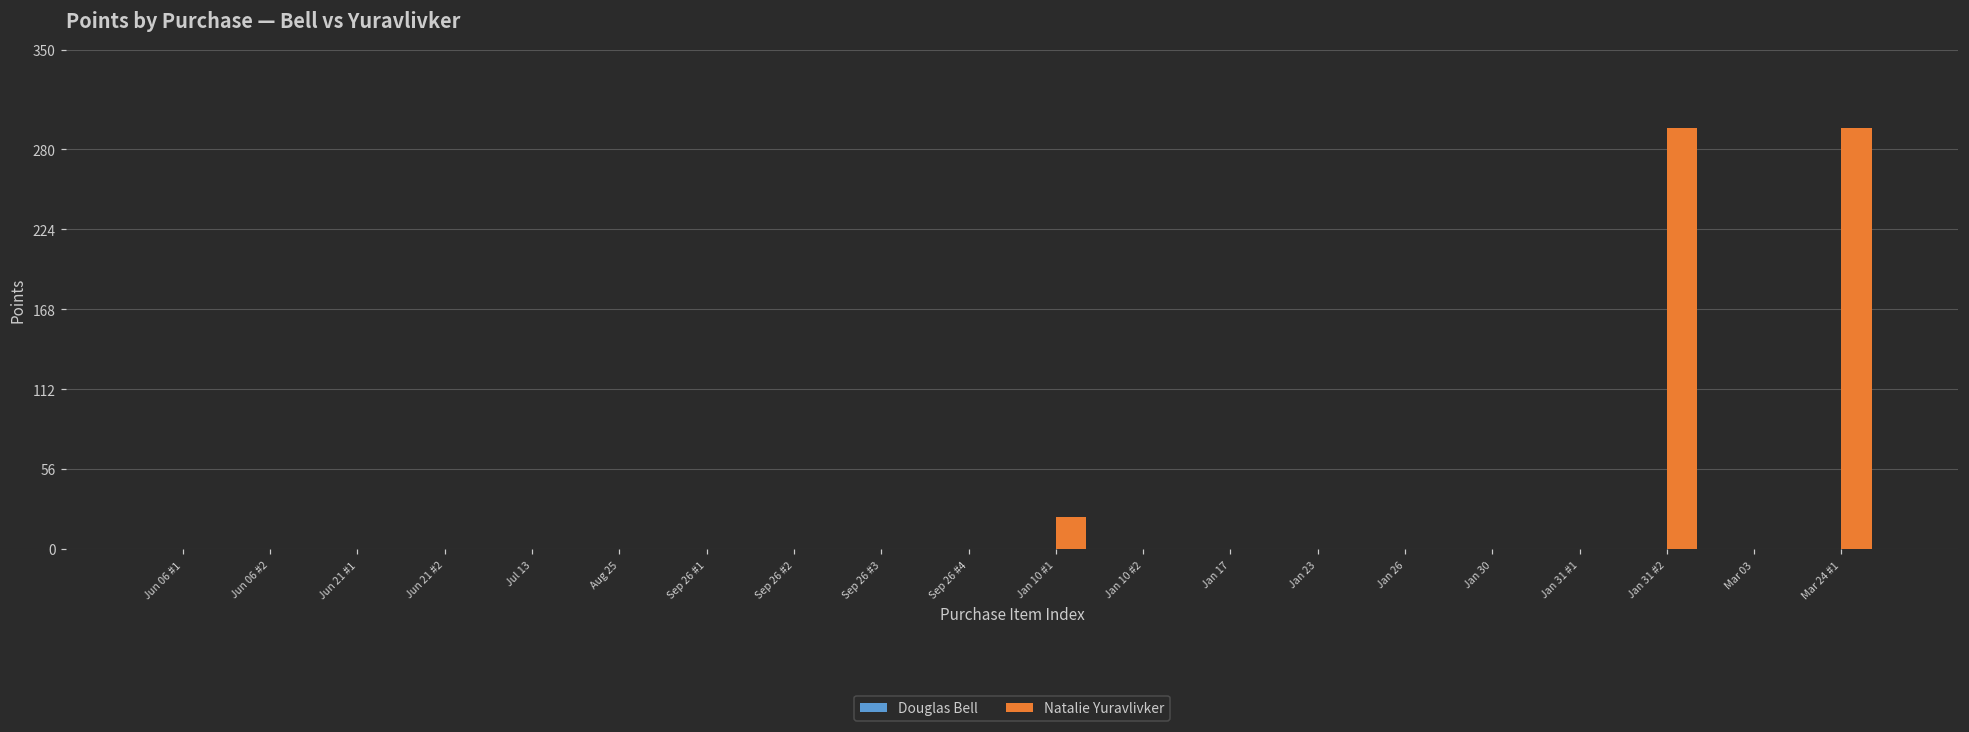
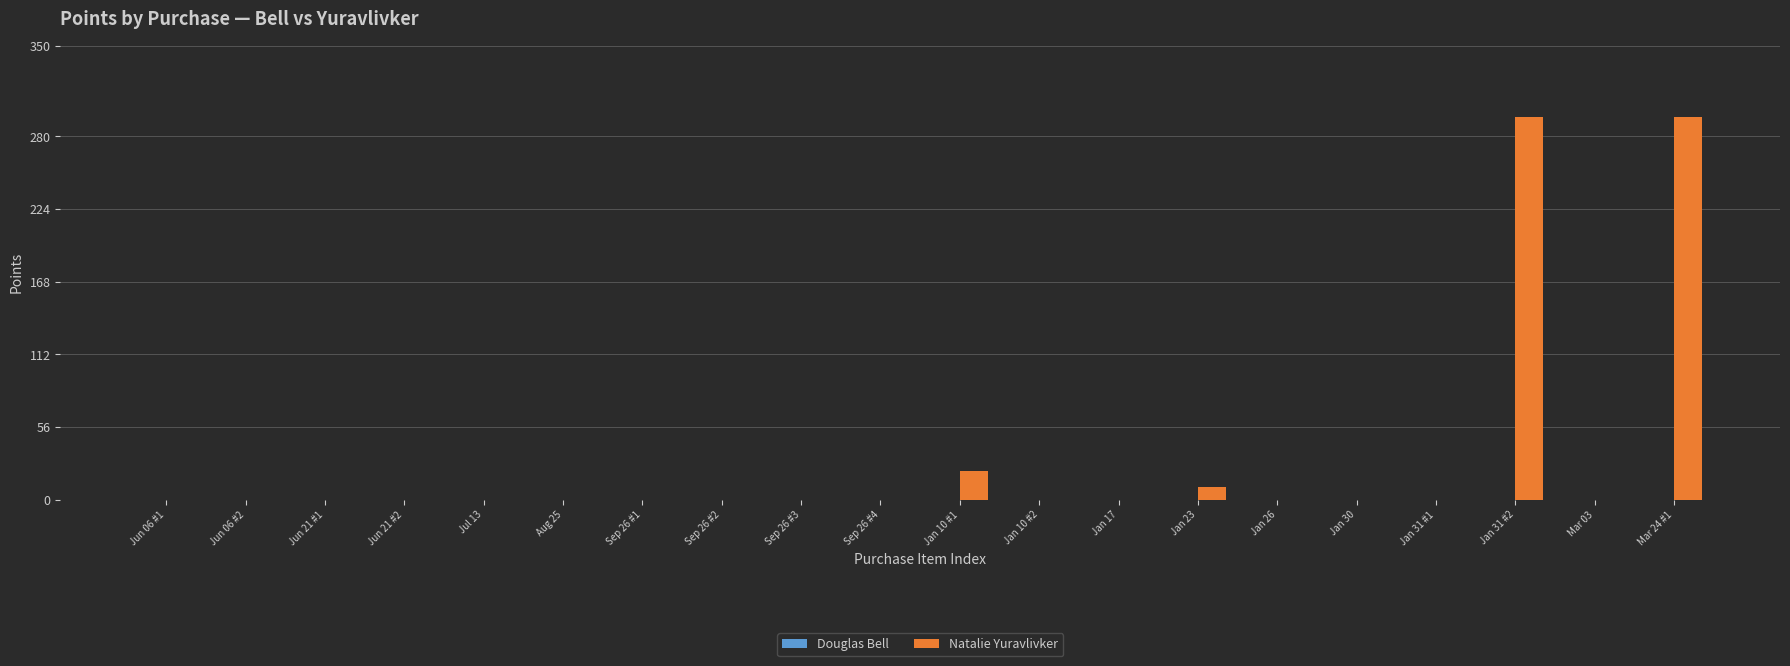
Natalie Yuravlivker, Jan 23: 0 -> 10
